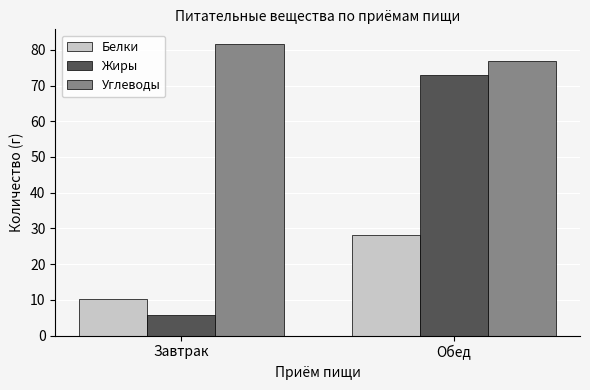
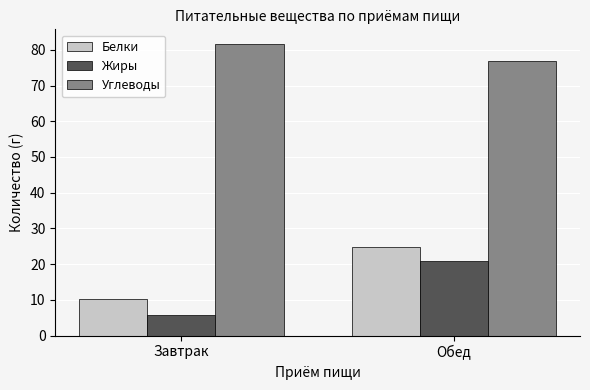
Белки, Обед: 28 -> 25
Жиры, Обед: 73 -> 21
